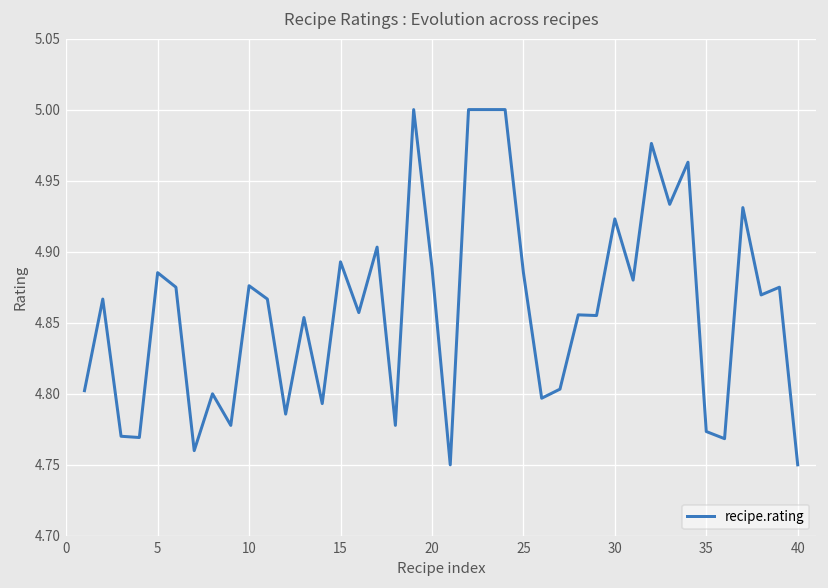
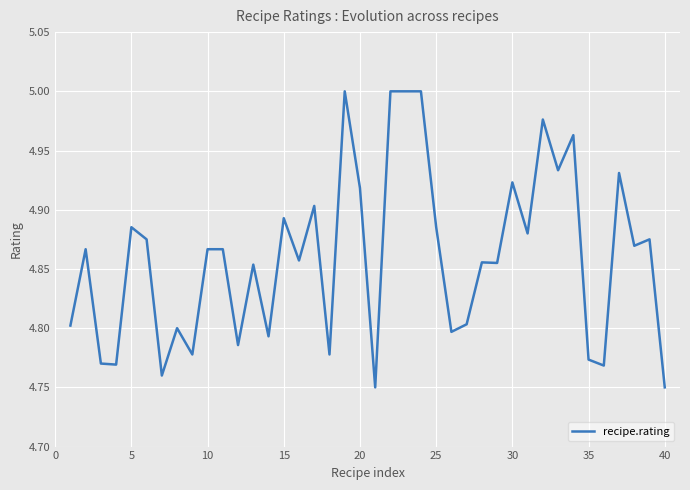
10: 4.876 -> 4.867
20: 4.889 -> 4.918
